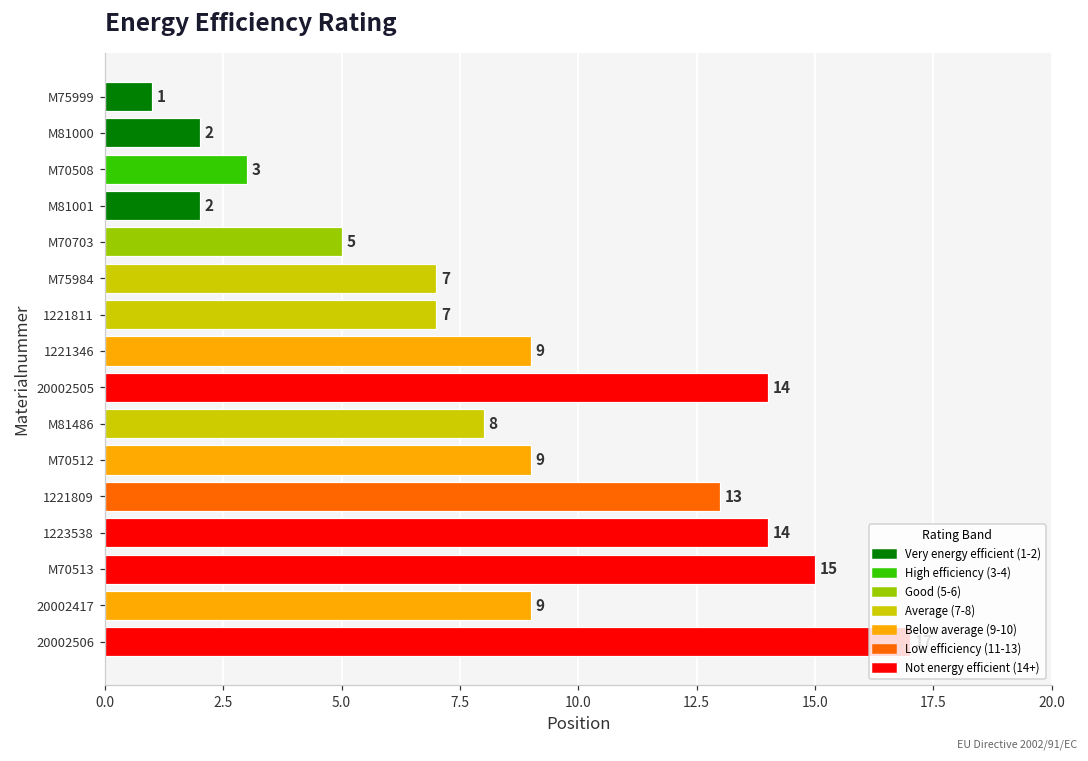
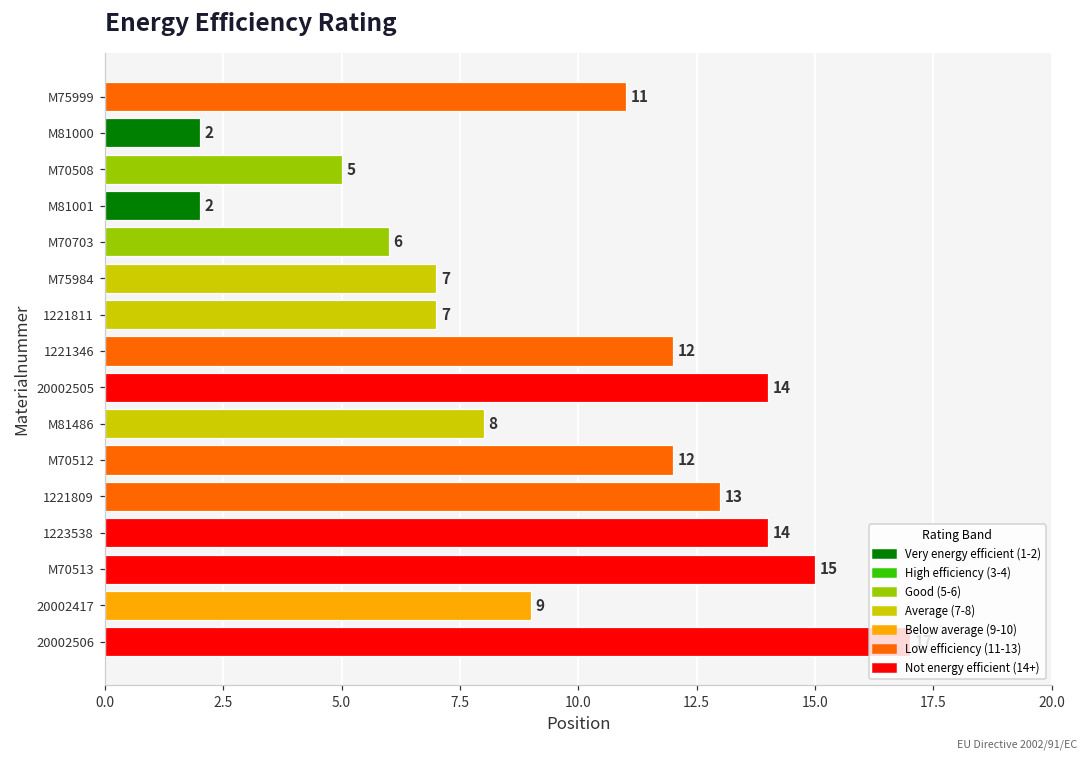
M75999: 1 -> 11
M70508: 3 -> 5
M70703: 5 -> 6
1221346: 9 -> 12
M70512: 9 -> 12
